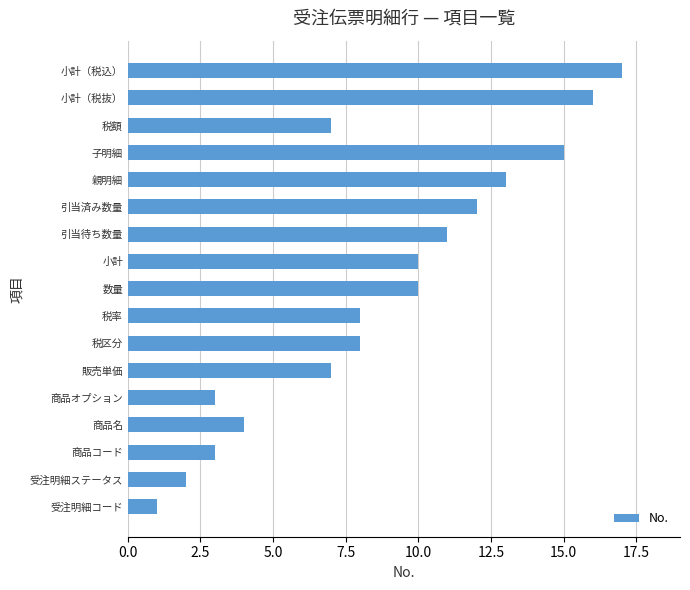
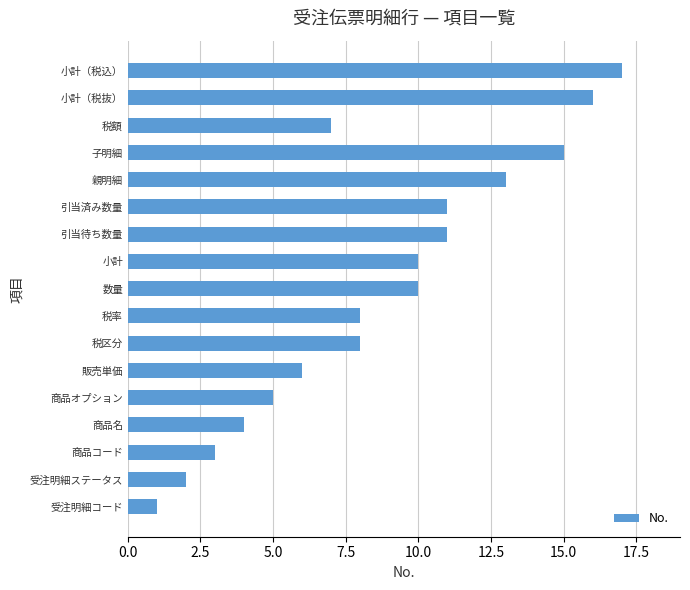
引当済み数量: 12 -> 11
販売単価: 7 -> 6
商品オプション: 3 -> 5
